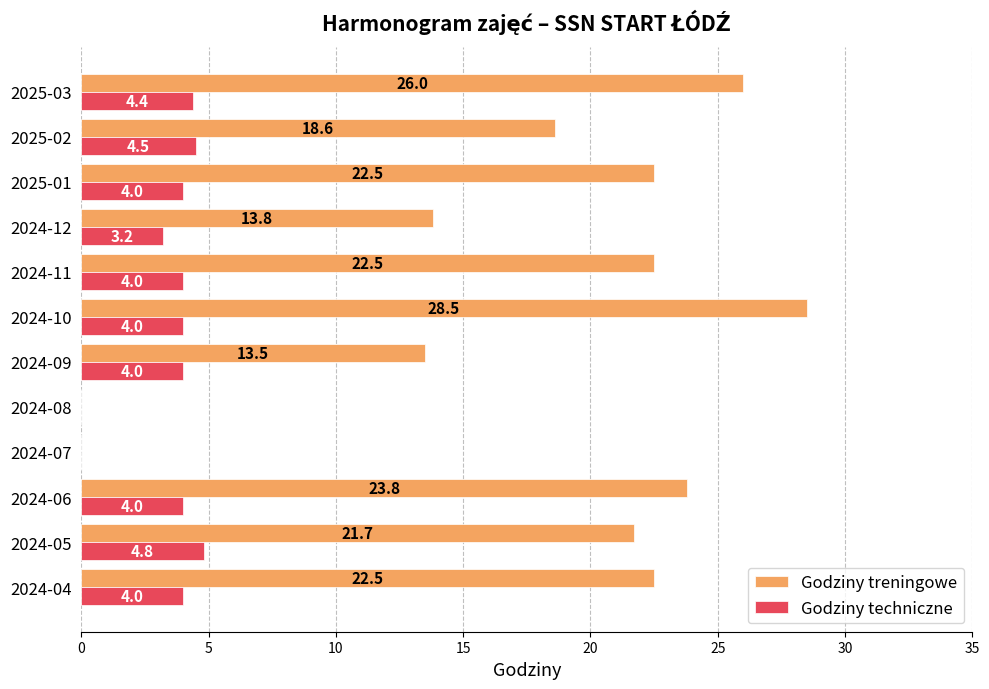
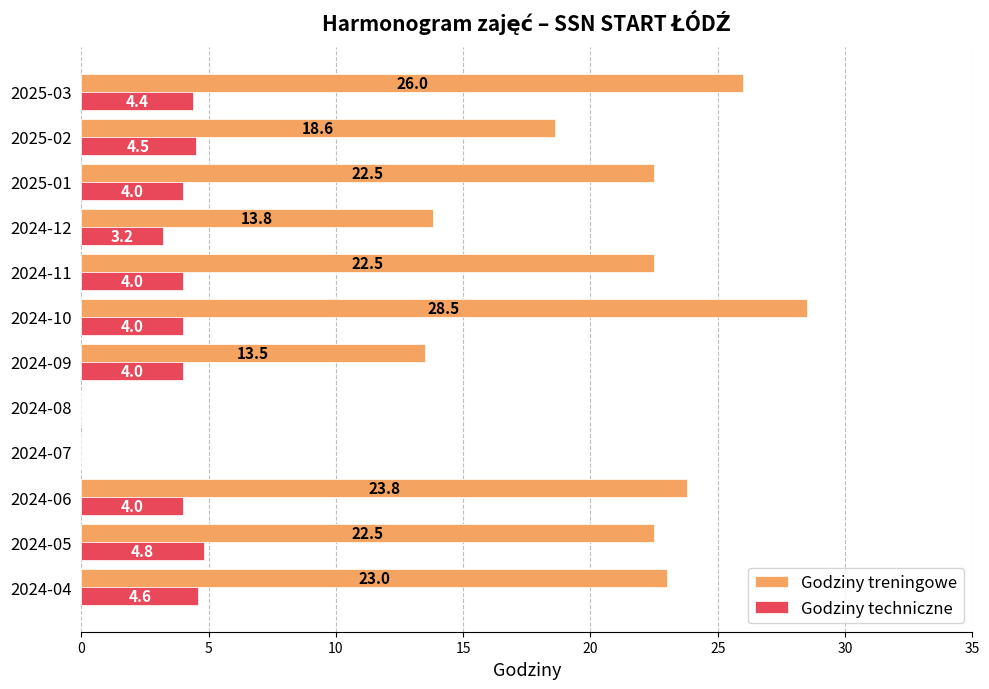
Godziny treningowe, 2024-05: 21.7 -> 22.5
Godziny treningowe, 2024-04: 22.5 -> 23.0
Godziny techniczne, 2024-04: 4.0 -> 4.6
